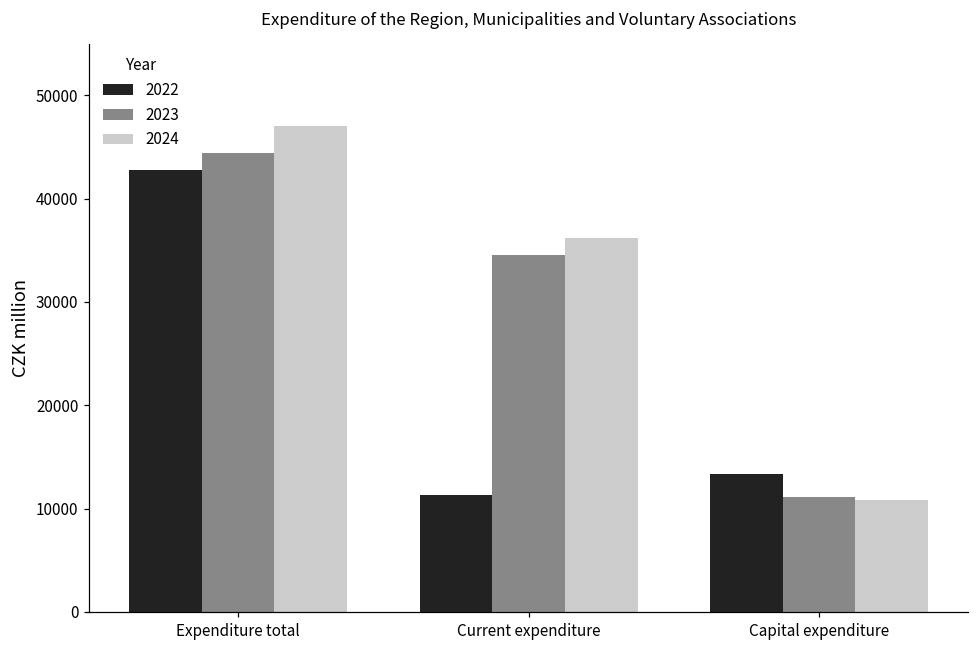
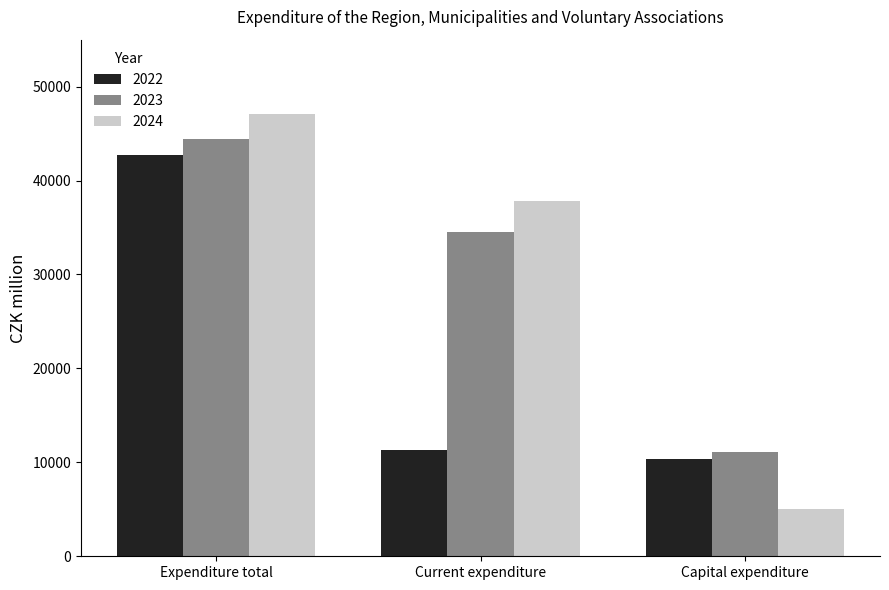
2024, Current expenditure: 36000 -> 38000
2022, Capital expenditure: 13000 -> 10000
2024, Capital expenditure: 11000 -> 5000
